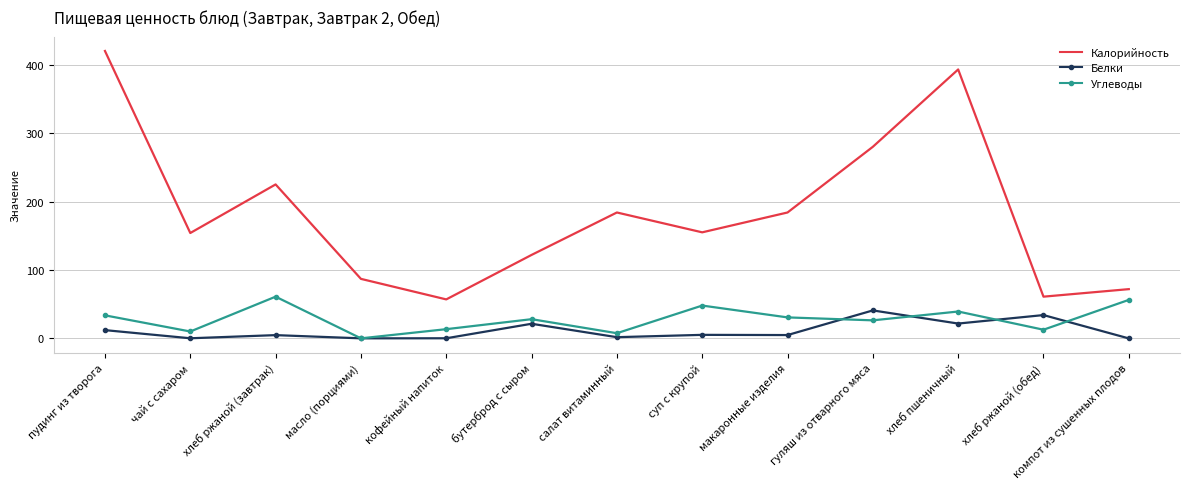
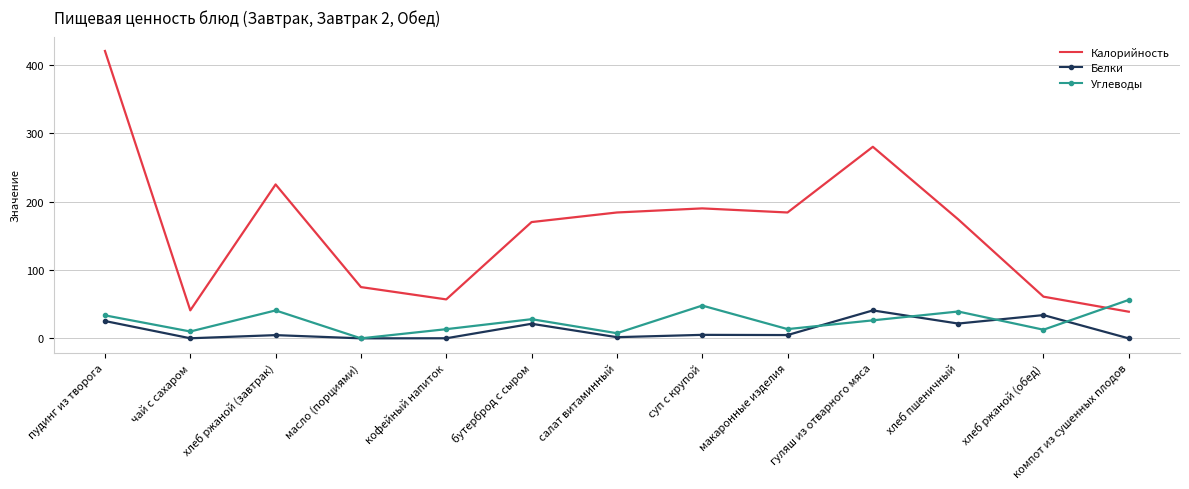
Белки, пудинг из творога: 10 -> 30
Калорийность, чай с сахаром: 150 -> 40
Углеводы, хлеб ржаной (завтрак): 60 -> 40
Калорийность, масло (порциями): 90 -> 80
Калорийность, бутерброд с сыром: 120 -> 170
Калорийность, суп с крупой: 160 -> 190
Углеводы, макаронные изделия: 30 -> 10
Калорийность, хлеб пшеничный: 390 -> 170
Калорийность, компот из сушенных плодов: 70 -> 40
